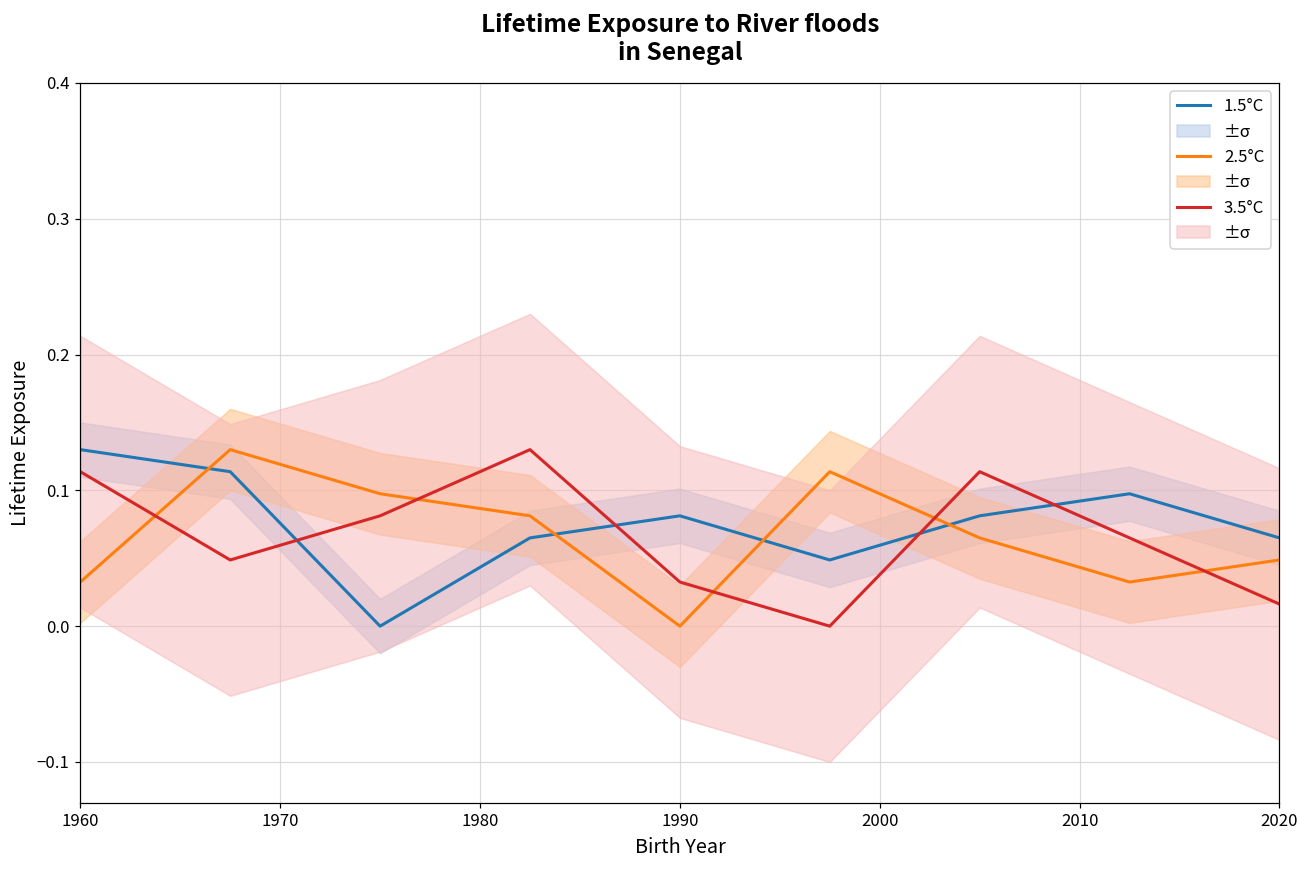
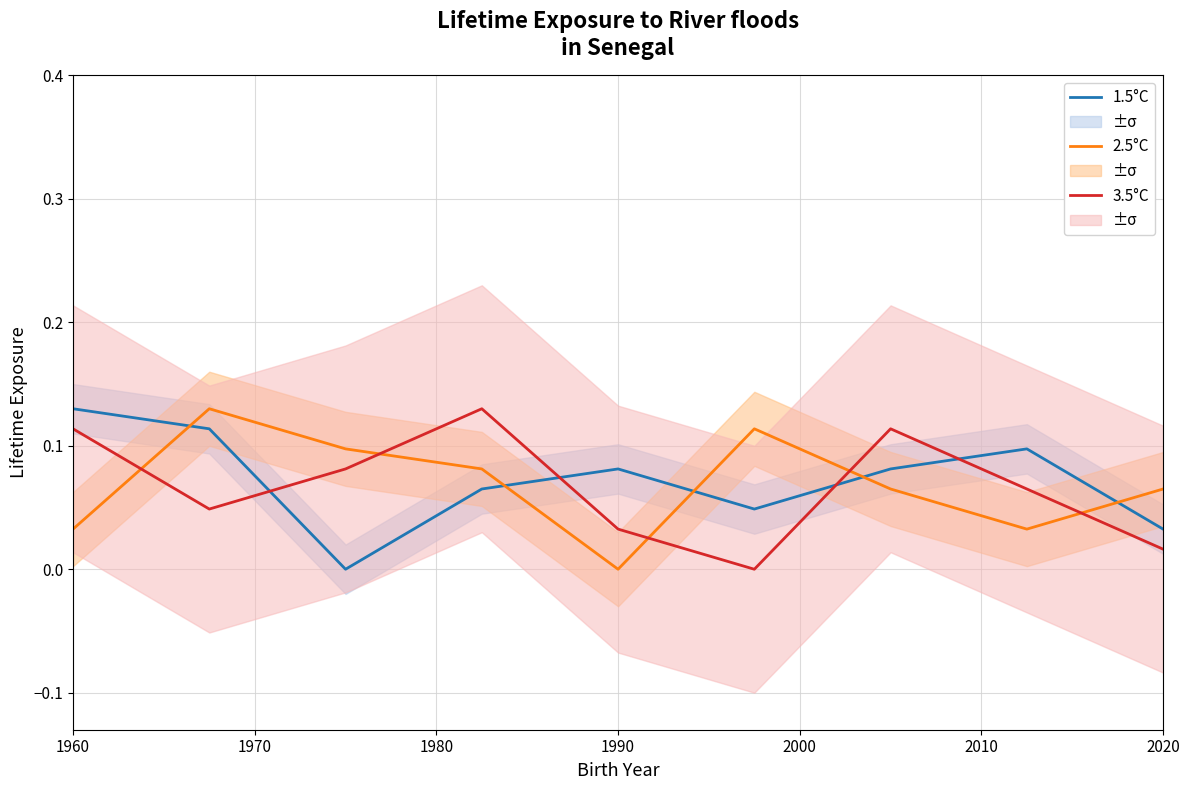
1.5°C, 2020: 0.065 -> 0.033
2.5°C, 2020: 0.049 -> 0.065
